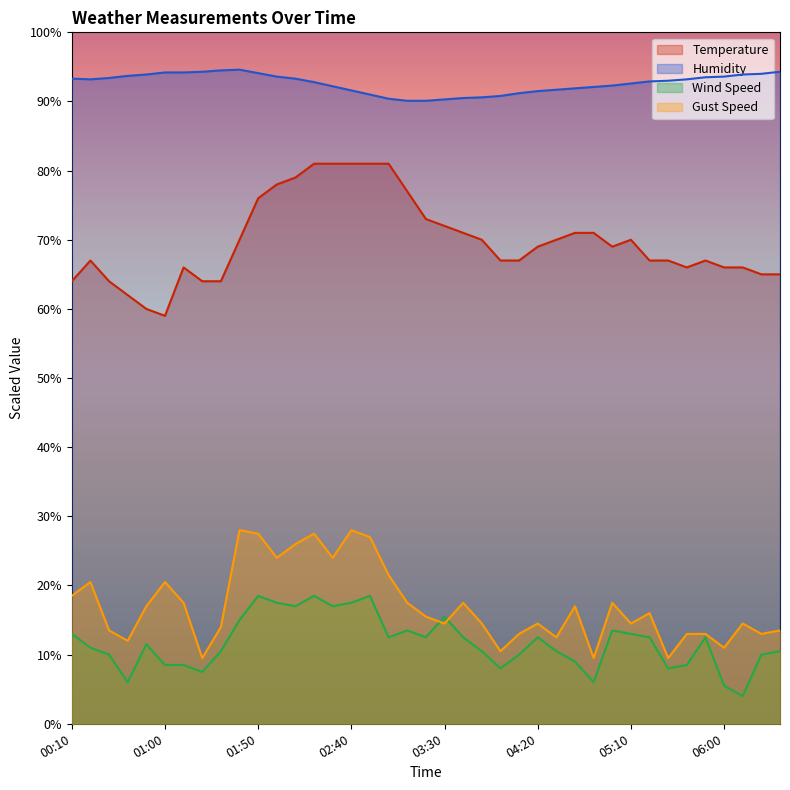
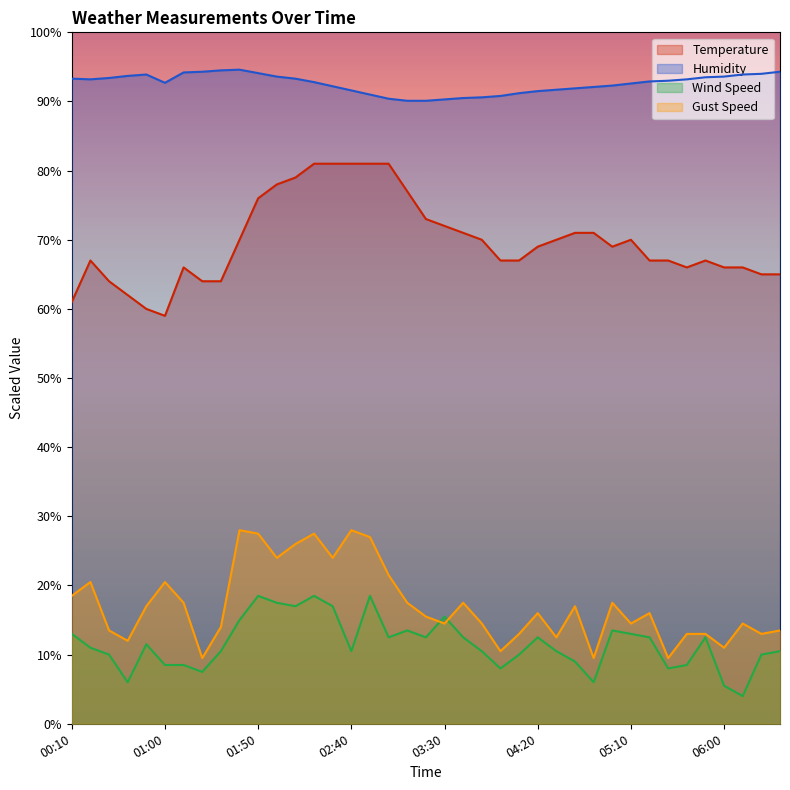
Temperature, 00:10: 64% -> 61%
Humidity, 01:00: 94% -> 93%
Wind Speed, 02:40: 18% -> 11%
Gust Speed, 04:20: 15% -> 16%
